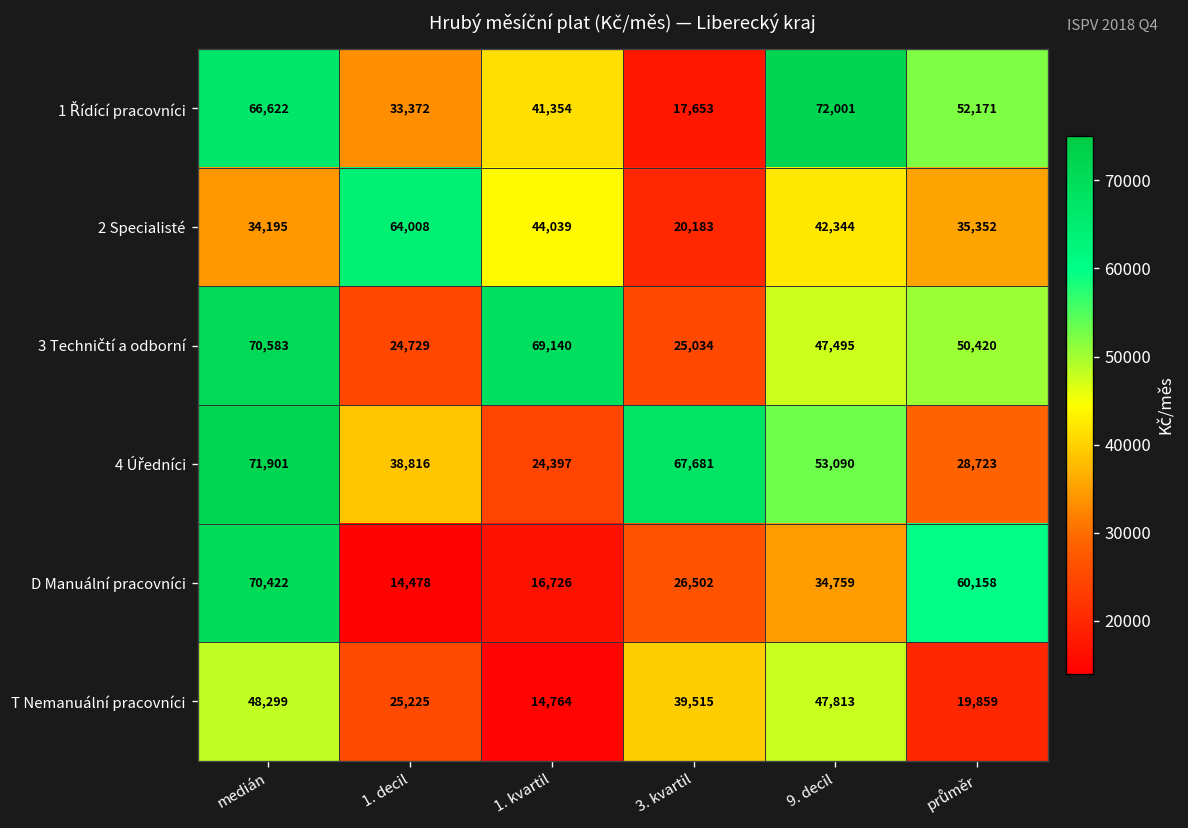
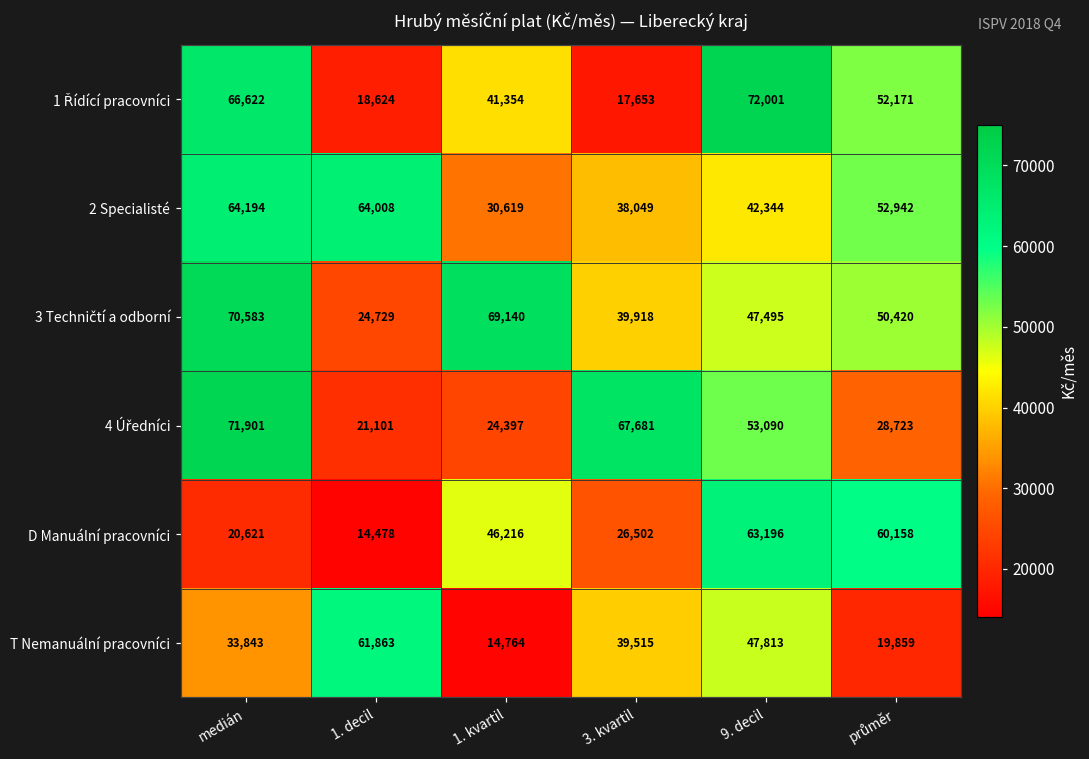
1 Řídící pracovníci, 1. decil: 33,372 -> 18,624
2 Specialisté, medián: 34,195 -> 64,194
2 Specialisté, 1. kvartil: 44,039 -> 30,619
2 Specialisté, 3. kvartil: 20,183 -> 38,049
2 Specialisté, průměr: 35,352 -> 52,942
3 Techničtí a odborní, 3. kvartil: 25,034 -> 39,918
4 Úředníci, 1. decil: 38,816 -> 21,101
D Manuální pracovníci, medián: 70,422 -> 20,621
D Manuální pracovníci, 1. kvartil: 16,726 -> 46,216
D Manuální pracovníci, 9. decil: 34,759 -> 63,196
T Nemanuální pracovníci, medián: 48,299 -> 33,843
T Nemanuální pracovníci, 1. decil: 25,225 -> 61,863
